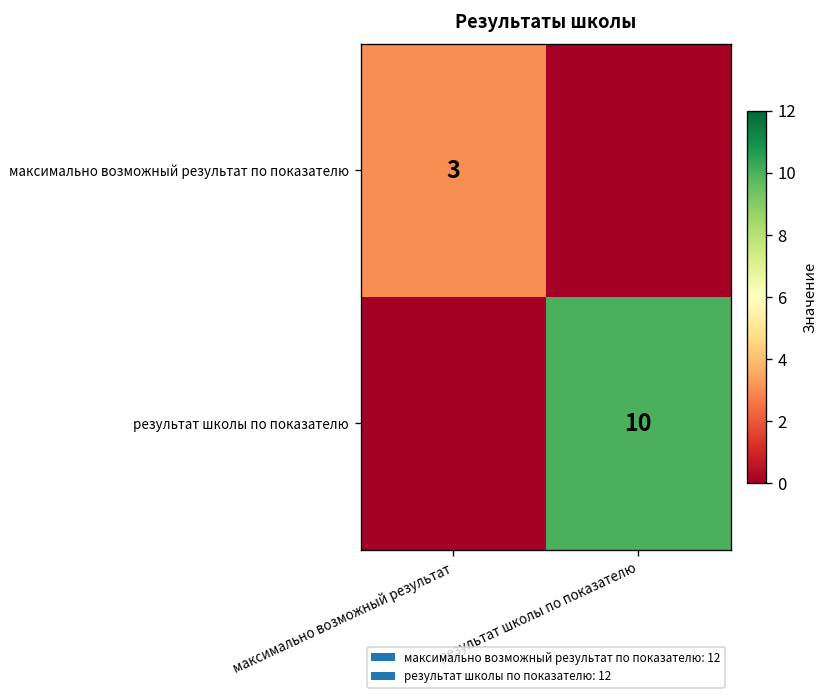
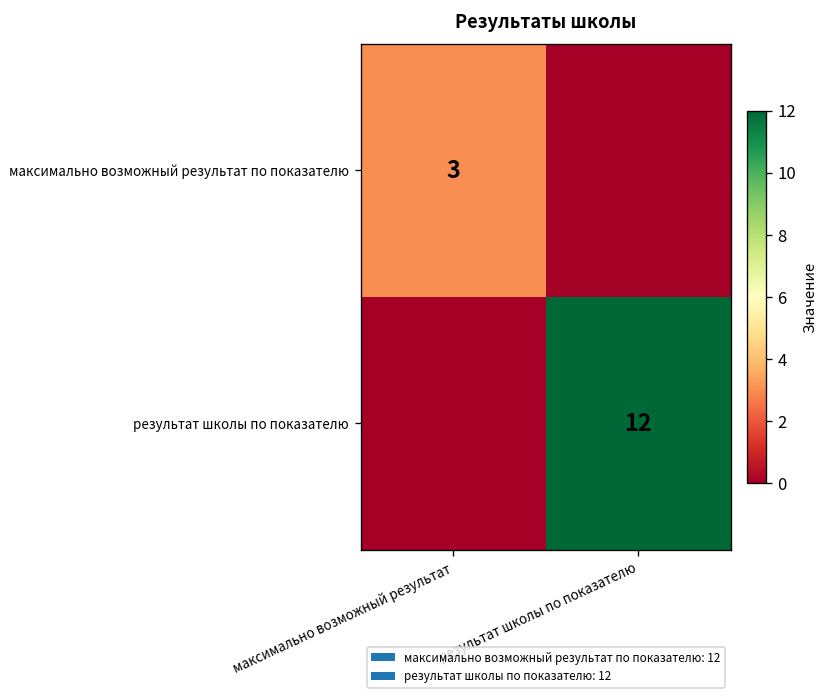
результат школы по показателю, результат школы по показателю: 10 -> 12
